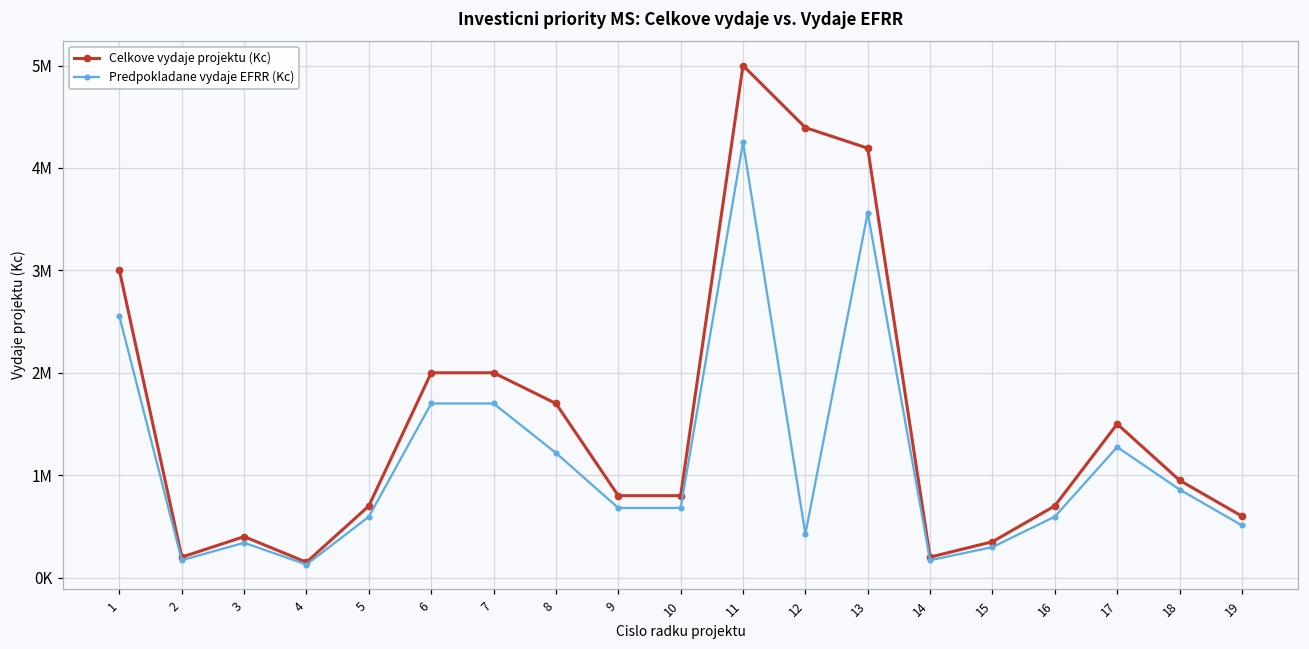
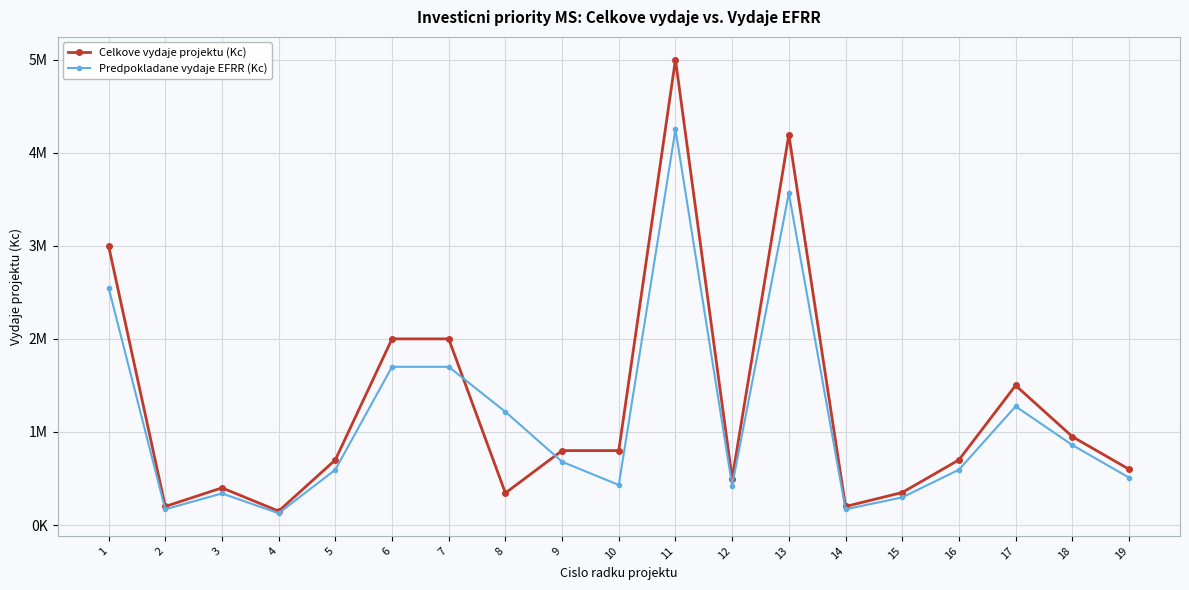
Celkove vydaje projektu (Kc), 8: 1700000 -> 300000
Predpokladane vydaje EFRR (Kc), 10: 700000 -> 400000
Celkove vydaje projektu (Kc), 12: 4400000 -> 500000
